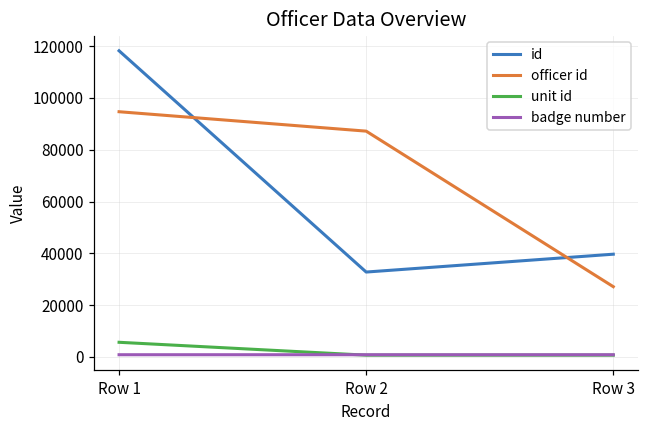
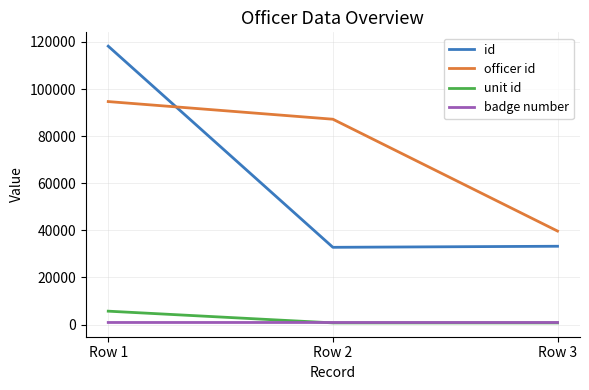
id, Row 3: 40000 -> 33000
officer id, Row 3: 27000 -> 40000
